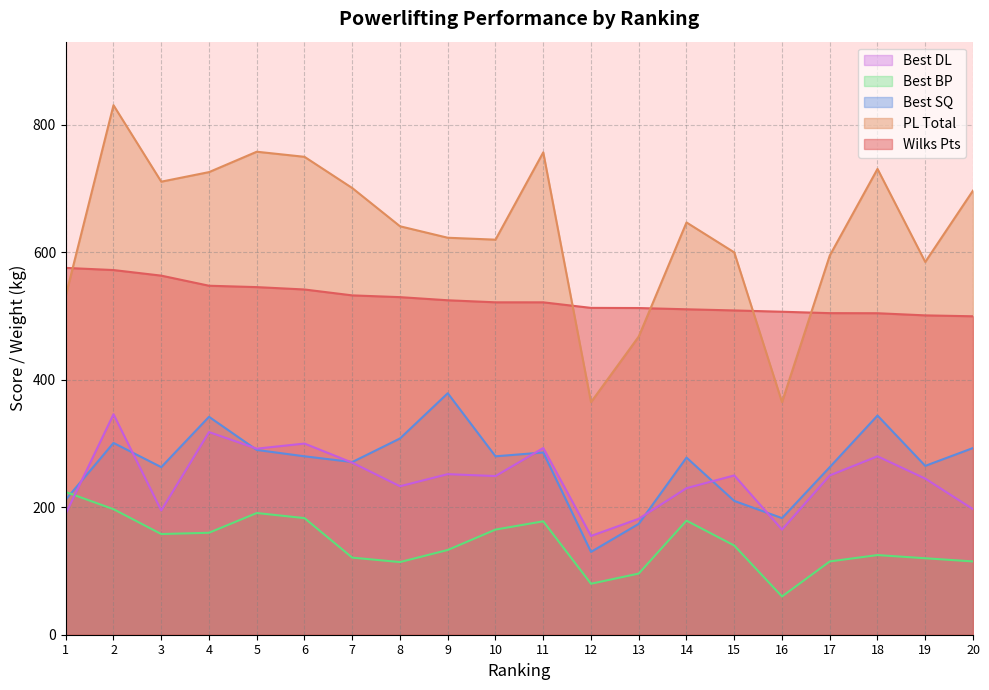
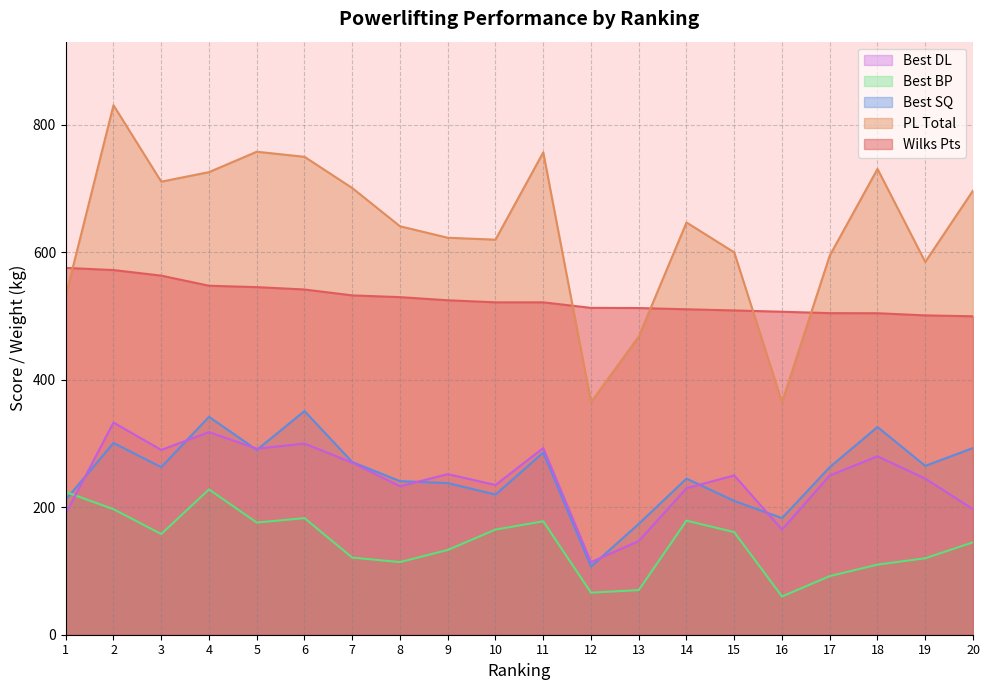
Best DL, 2: 350 -> 330
Best DL, 3: 200 -> 290
Best BP, 4: 160 -> 230
Best BP, 5: 190 -> 180
Best SQ, 6: 280 -> 350
Best SQ, 8: 310 -> 240
Best SQ, 9: 380 -> 240
Best DL, 10: 250 -> 240
Best SQ, 10: 280 -> 220
Best DL, 12: 160 -> 110
Best BP, 12: 80 -> 70
Best SQ, 12: 130 -> 110
Best DL, 13: 180 -> 150
Best BP, 13: 100 -> 70
Best SQ, 14: 280 -> 250
Best BP, 15: 140 -> 160
Best BP, 17: 120 -> 90
Best BP, 18: 130 -> 110
Best SQ, 18: 340 -> 330
Best BP, 20: 120 -> 150
